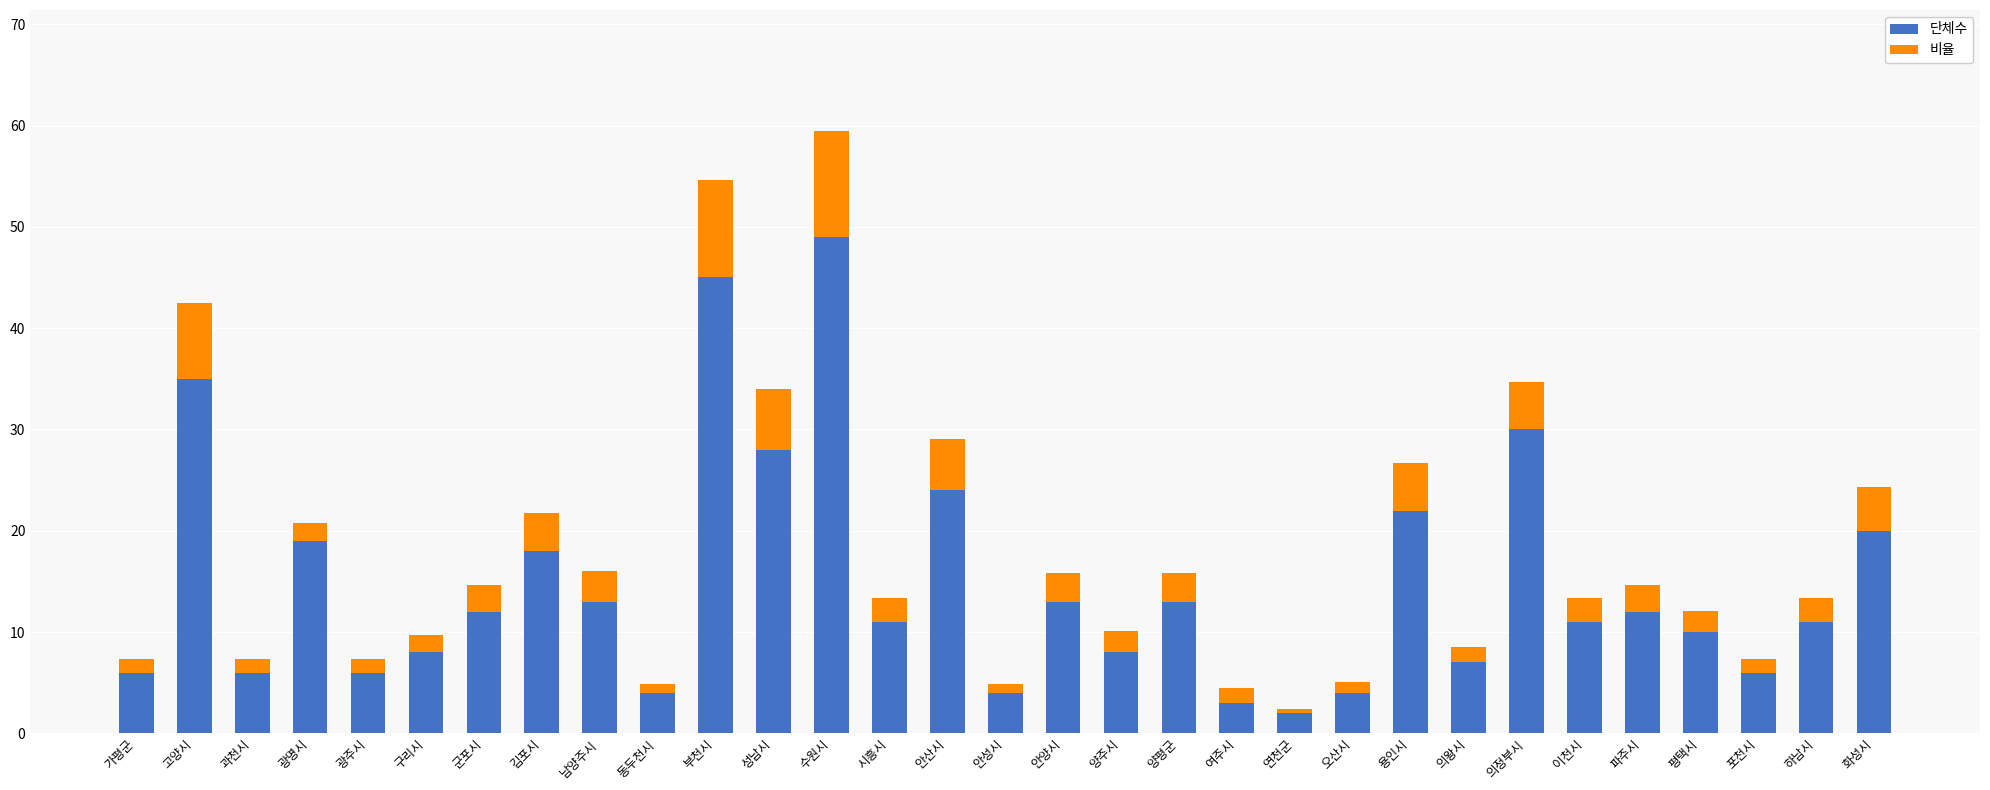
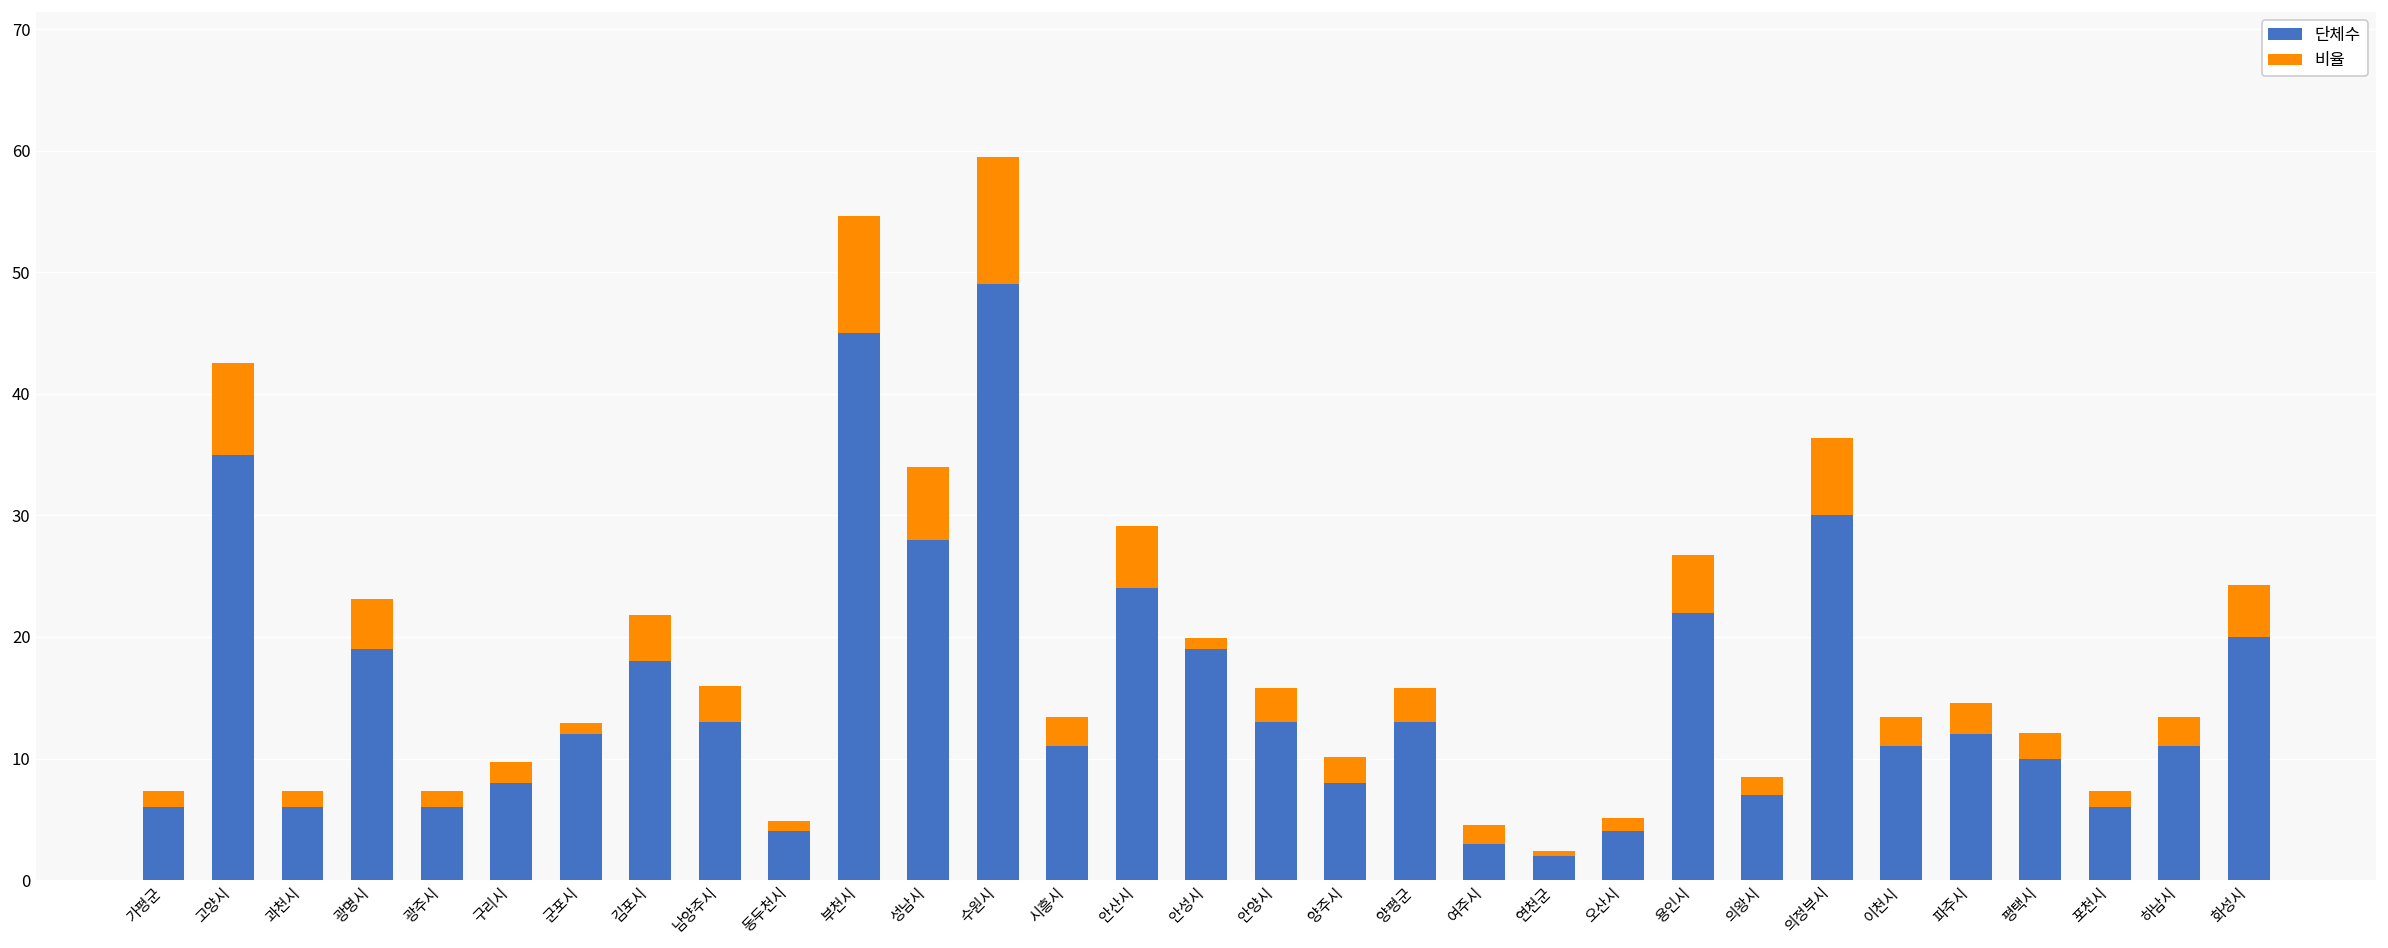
비율, 광명시: 1.8 -> 4.1
비율, 군포시: 2.6 -> 0.9
단체수, 안성시: 4 -> 19
비율, 의정부시: 4.7 -> 6.4
